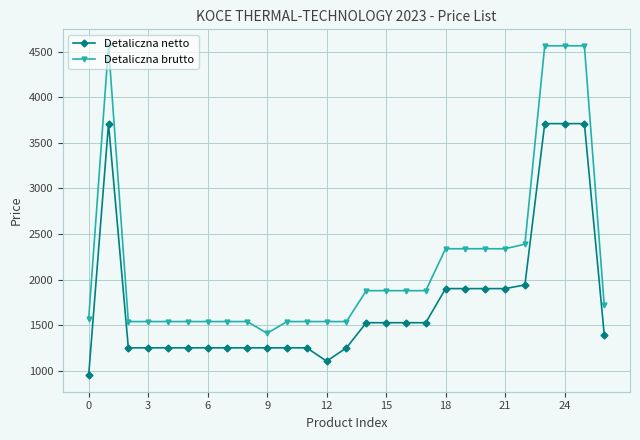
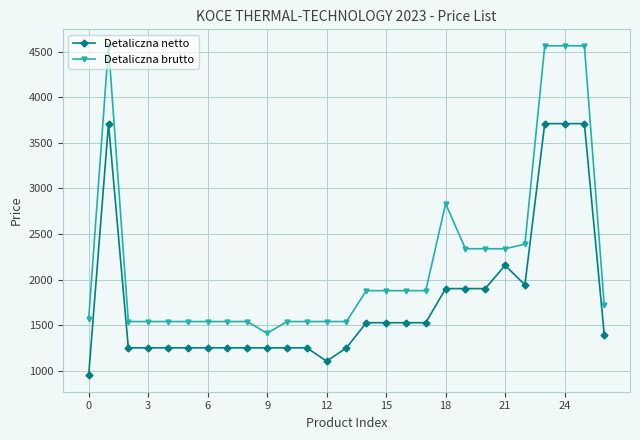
Detaliczna brutto, 18: 2300 -> 2800
Detaliczna netto, 21: 1900 -> 2200
